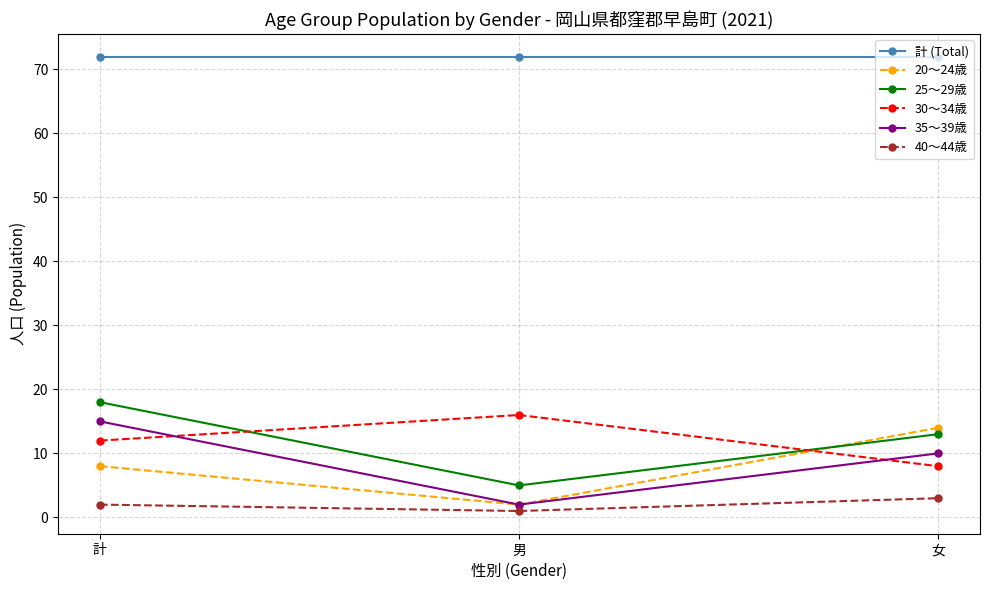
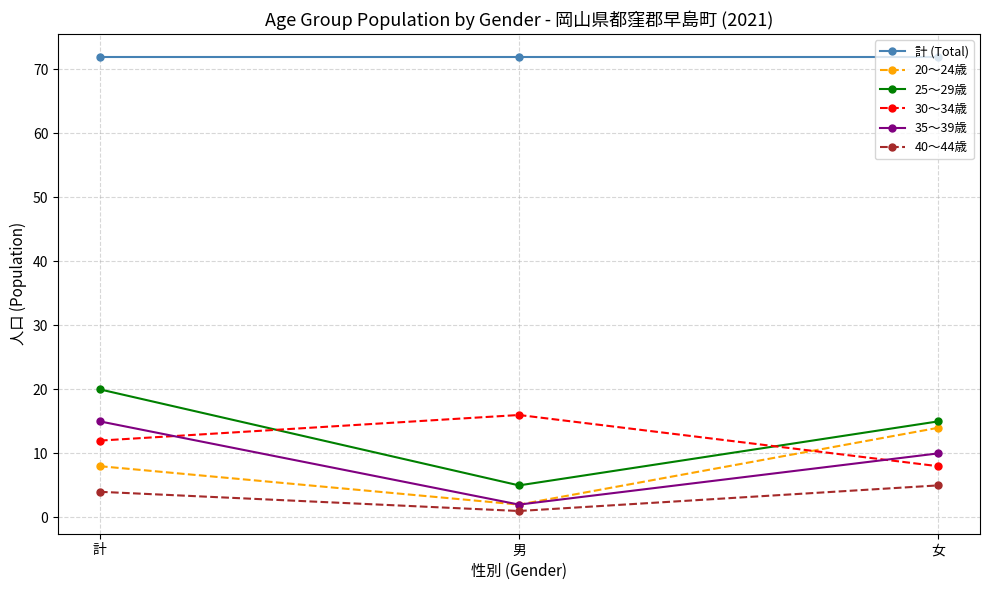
25～29歳, 計: 18 -> 20
40～44歳, 計: 2 -> 4
25～29歳, 女: 13 -> 15
40～44歳, 女: 3 -> 5
